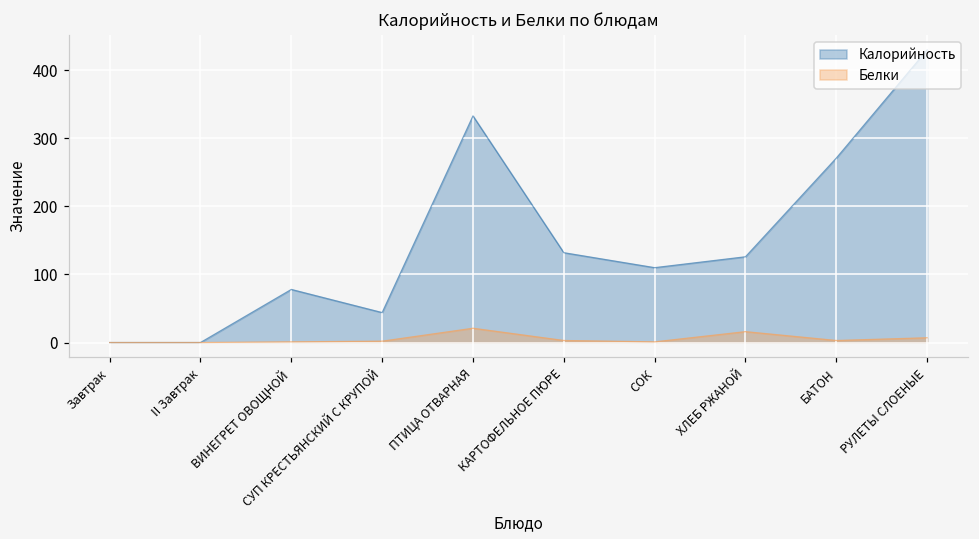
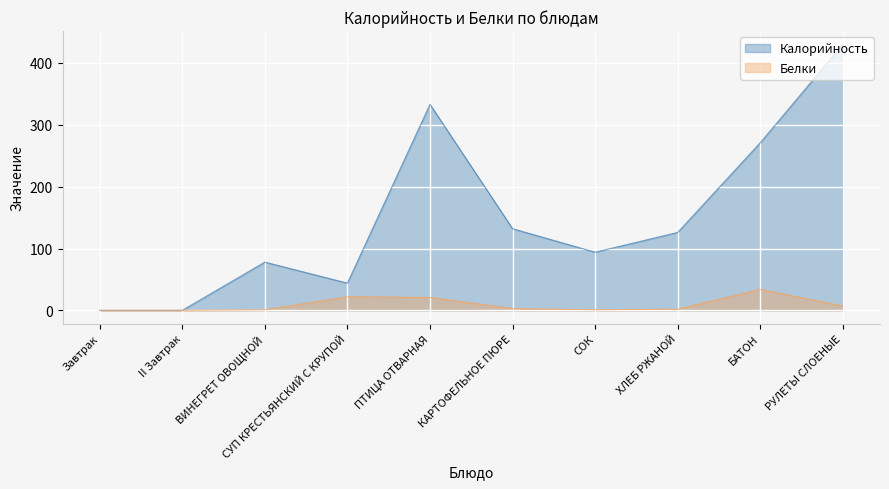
Белки, СУП КРЕСТЬЯНСКИЙ С КРУПОЙ: 0 -> 20
Калорийность, СОК: 110 -> 90
Белки, ХЛЕБ РЖАНОЙ: 20 -> 0
Белки, БАТОН: 0 -> 30
